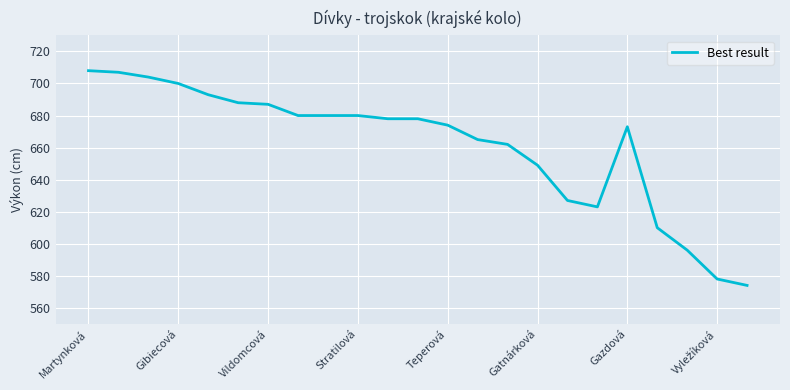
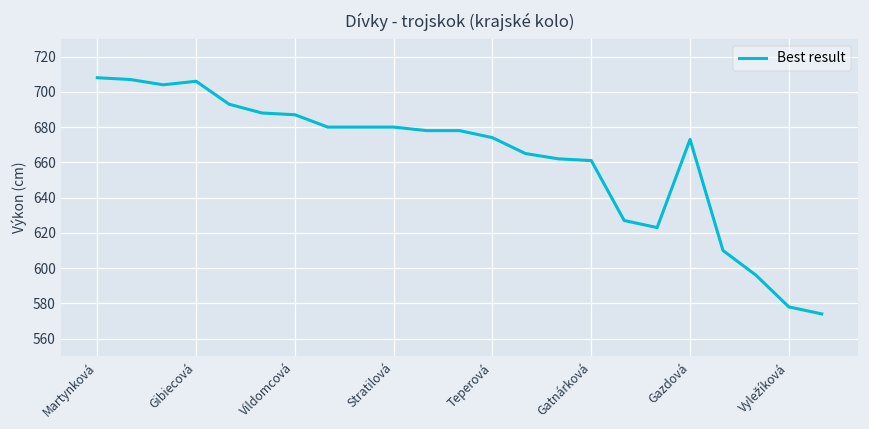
Gibiecová: 700 -> 706
Gatnárková: 649 -> 661
